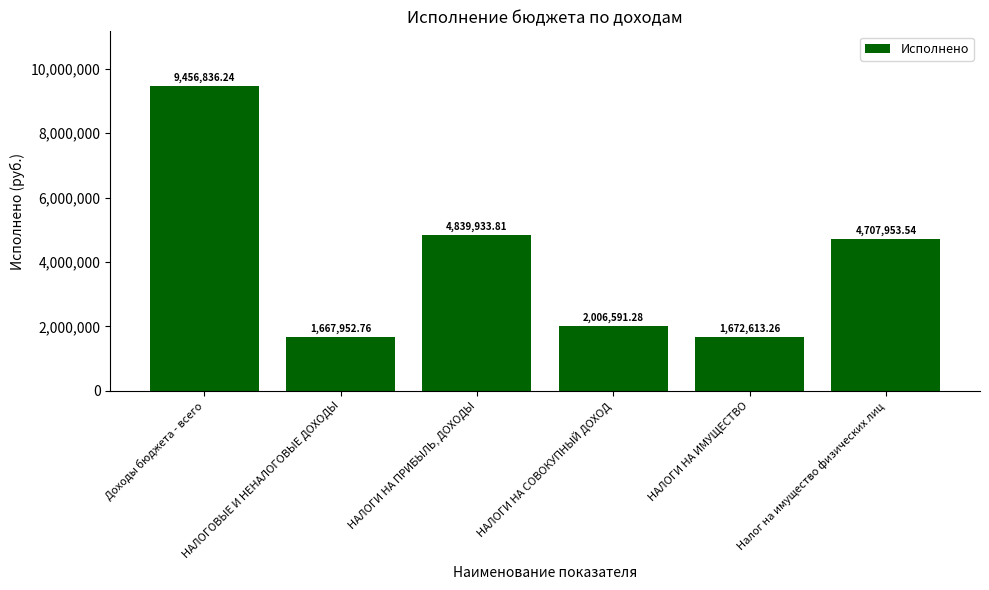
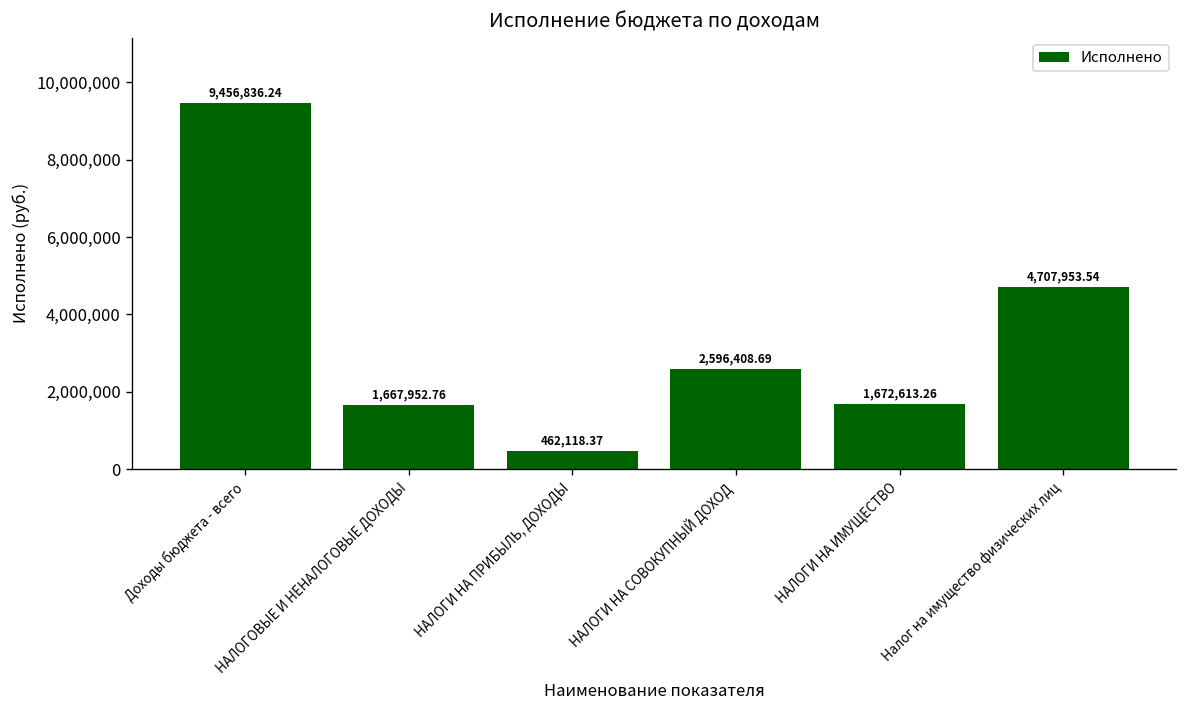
НАЛОГИ НА ПРИБЫЛЬ, ДОХОДЫ: 4,839,933.81 -> 462,118.37
НАЛОГИ НА СОВОКУПНЫЙ ДОХОД: 2,006,591.28 -> 2,596,408.69
